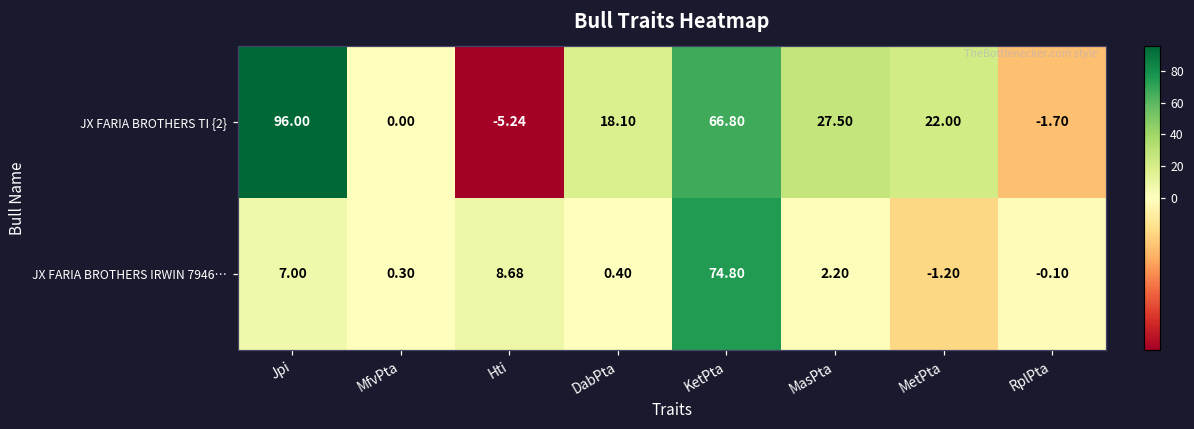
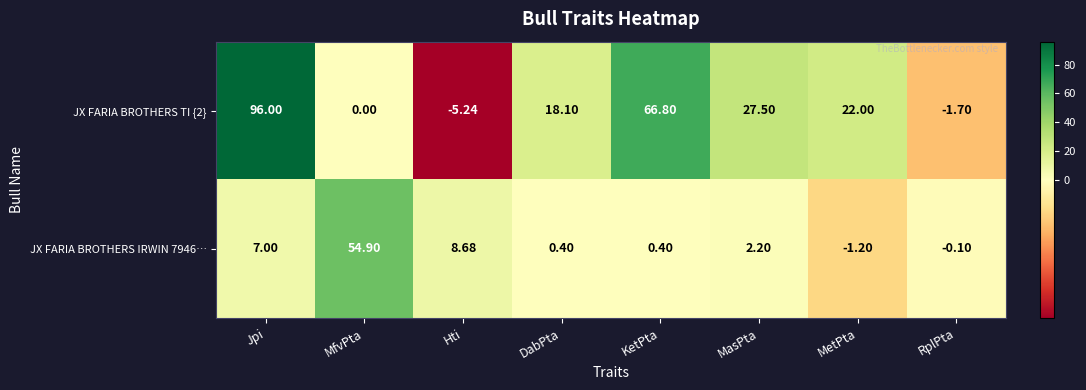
JX FARIA BROTHERS IRWIN 7946…, MfvPta: 0.30 -> 54.90
JX FARIA BROTHERS IRWIN 7946…, KetPta: 74.80 -> 0.40
